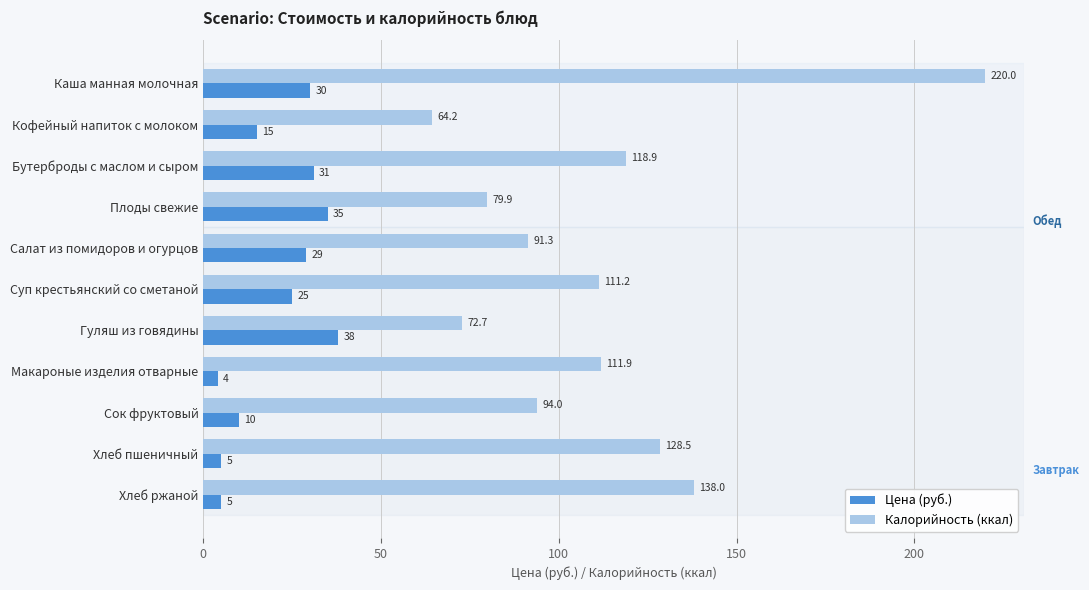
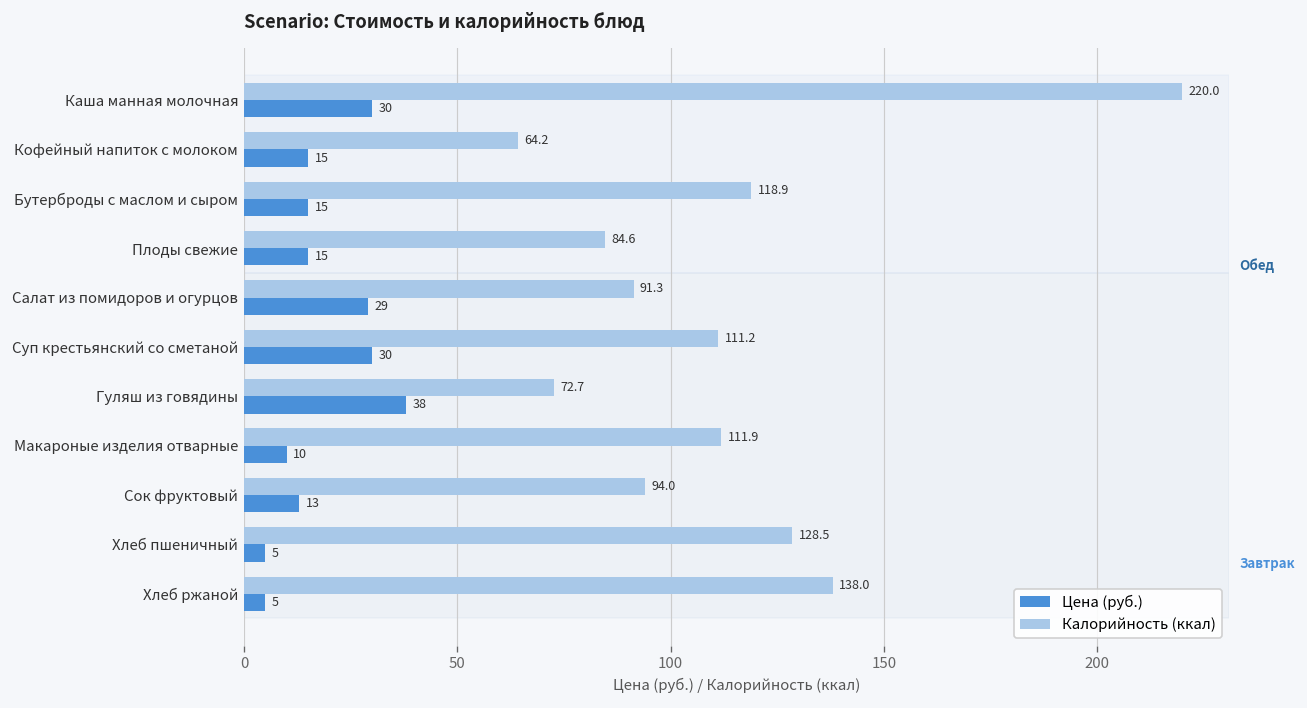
Цена (руб.), Бутерброды с маслом и сыром: 31 -> 15
Калорийность (ккал), Плоды свежие: 79.9 -> 84.6
Цена (руб.), Плоды свежие: 35 -> 15
Цена (руб.), Суп крестьянский со сметаной: 25 -> 30
Цена (руб.), Макароные изделия отварные: 4 -> 10
Цена (руб.), Сок фруктовый: 10 -> 13
